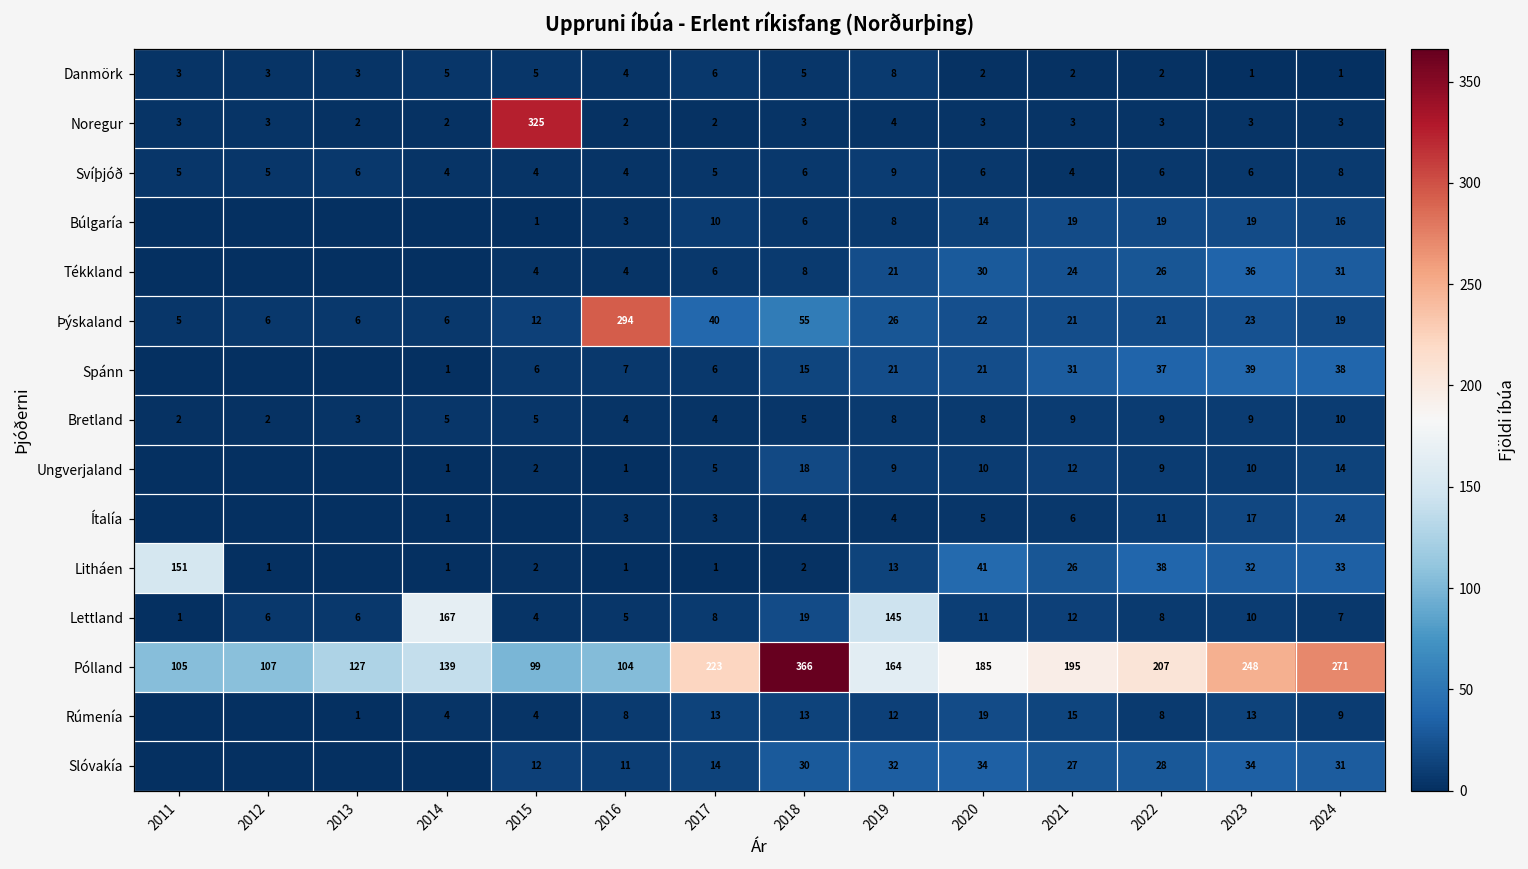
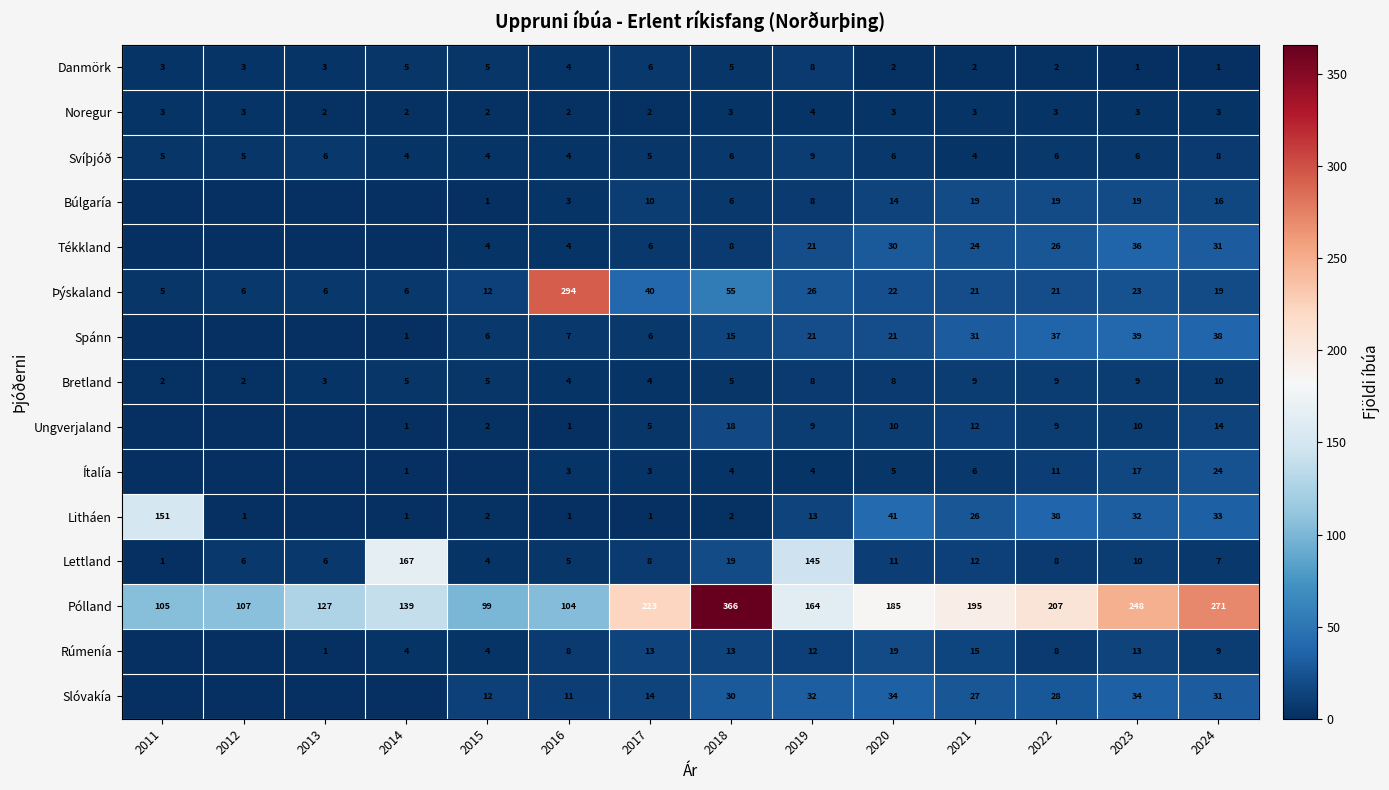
Noregur, 2015: 325 -> 2
